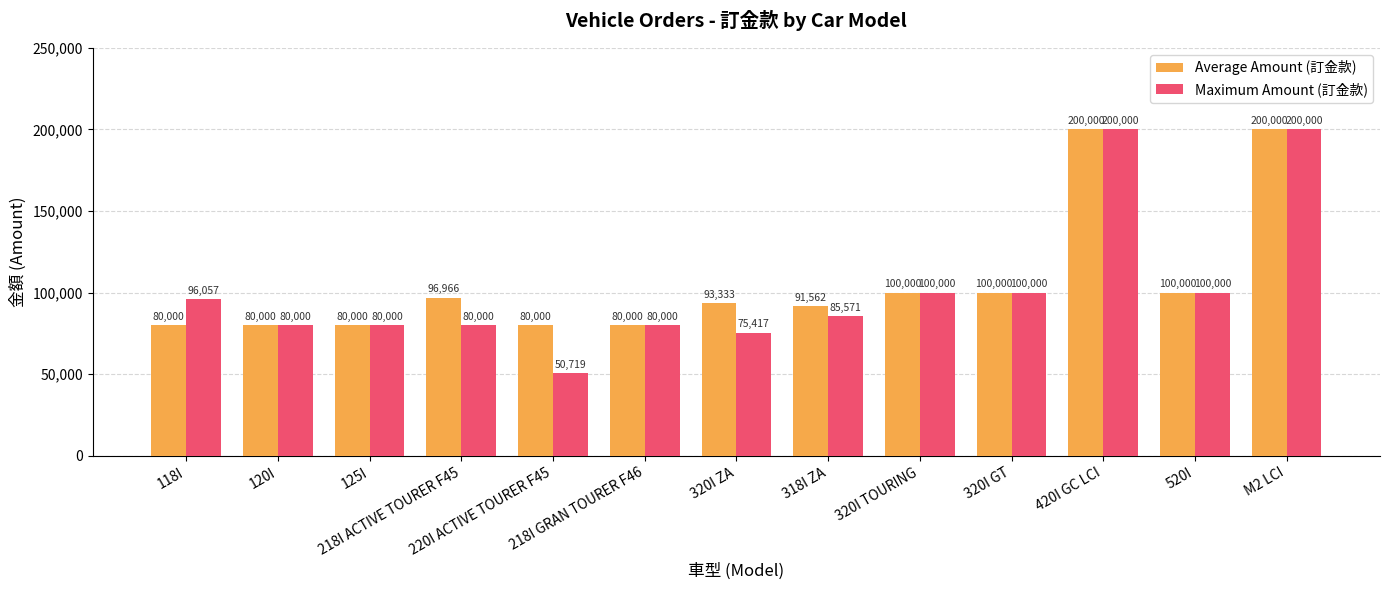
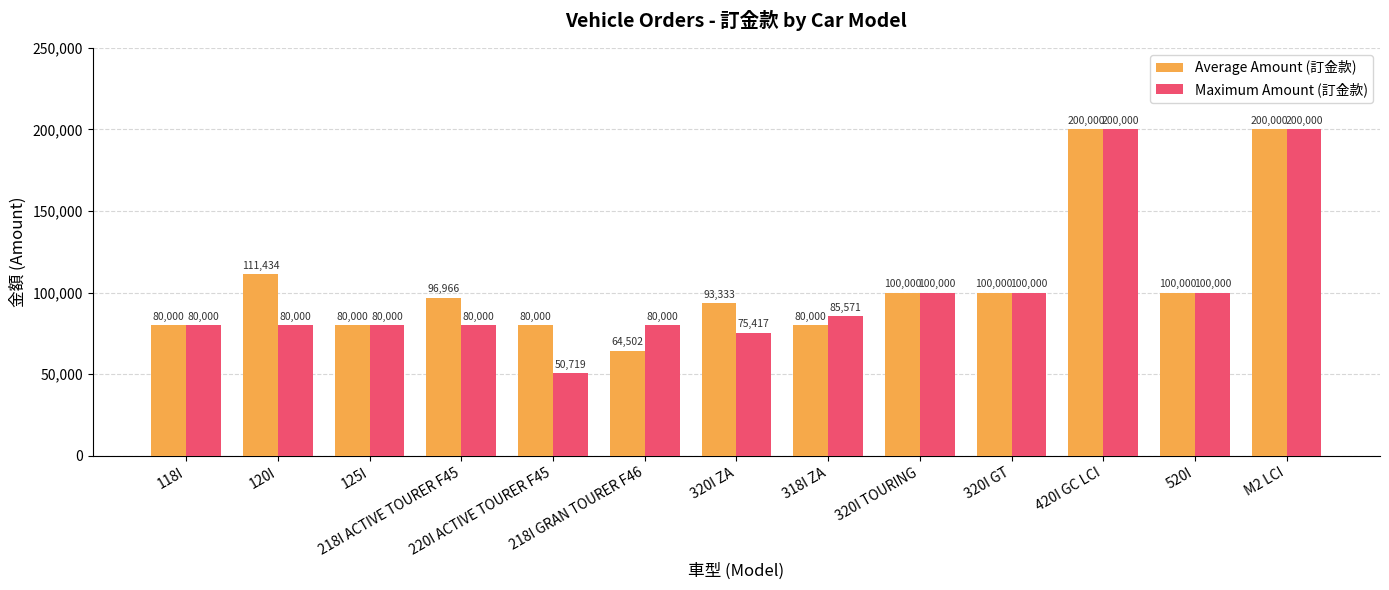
Maximum Amount (訂金款), 118I: 96,057 -> 80,000
Average Amount (訂金款), 120I: 80,000 -> 111,434
Average Amount (訂金款), 218I GRAN TOURER F46: 80,000 -> 64,502
Average Amount (訂金款), 318I ZA: 91,562 -> 80,000
